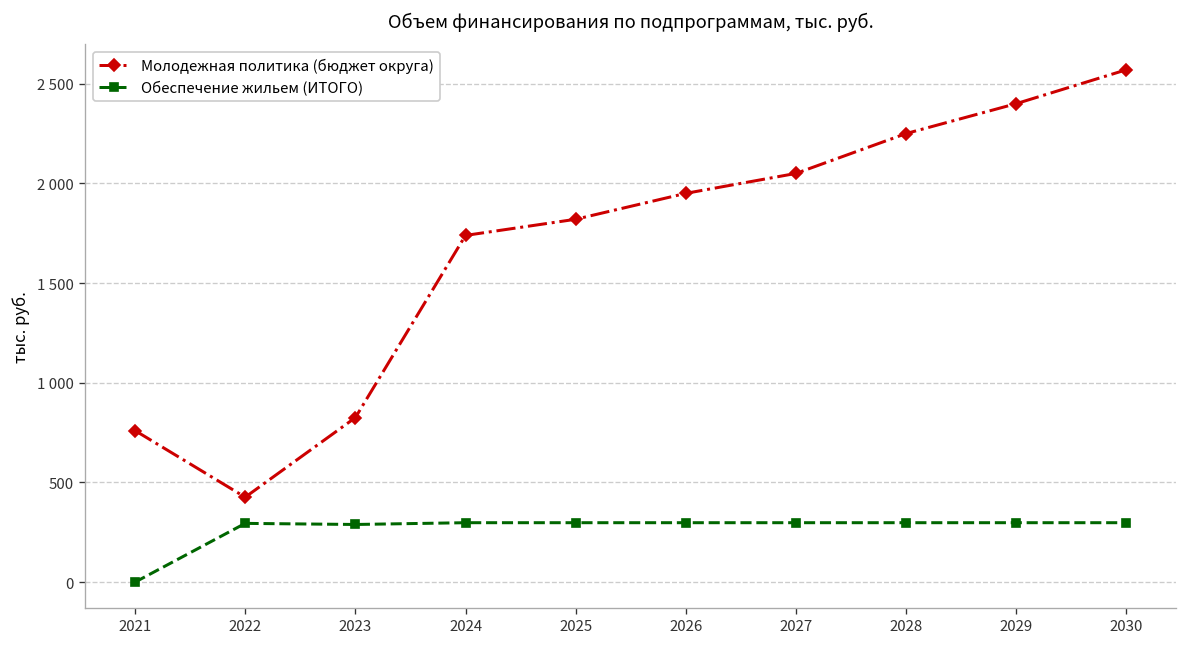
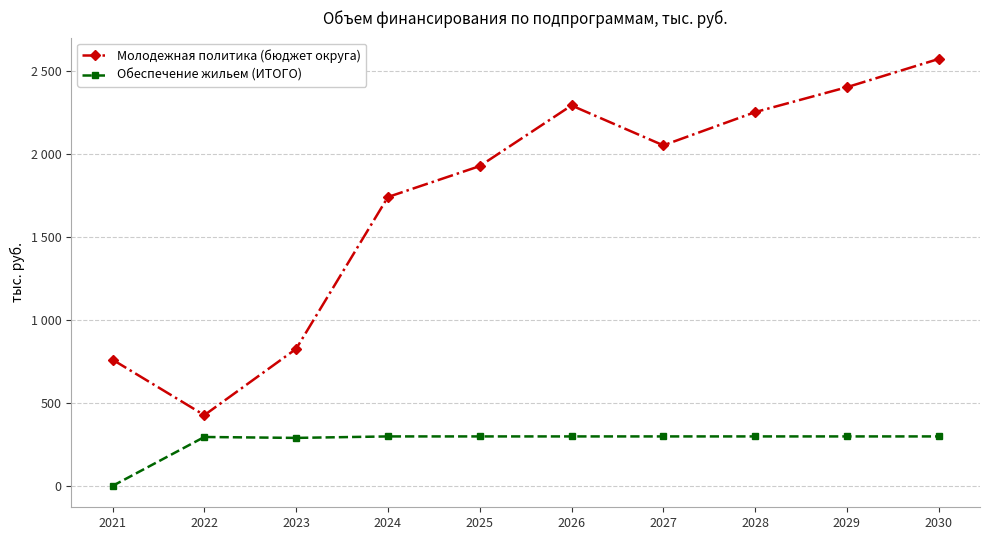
Молодежная политика (бюджет округа), 2025: 1820 -> 1930
Молодежная политика (бюджет округа), 2026: 1950 -> 2290
